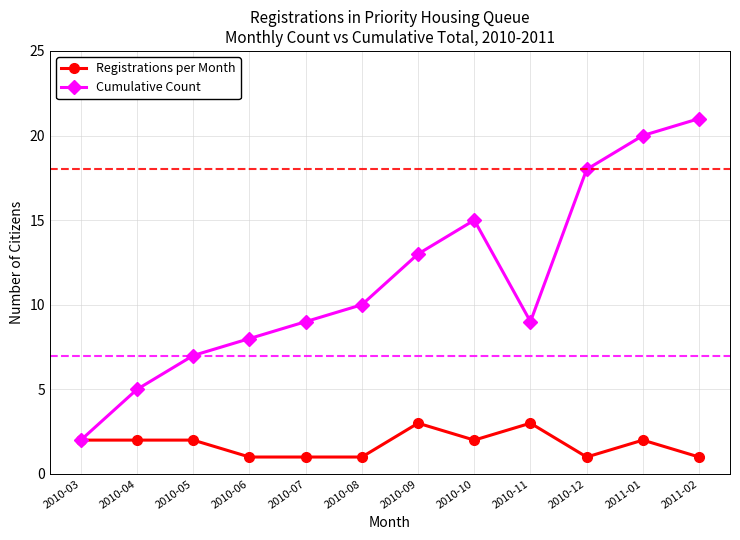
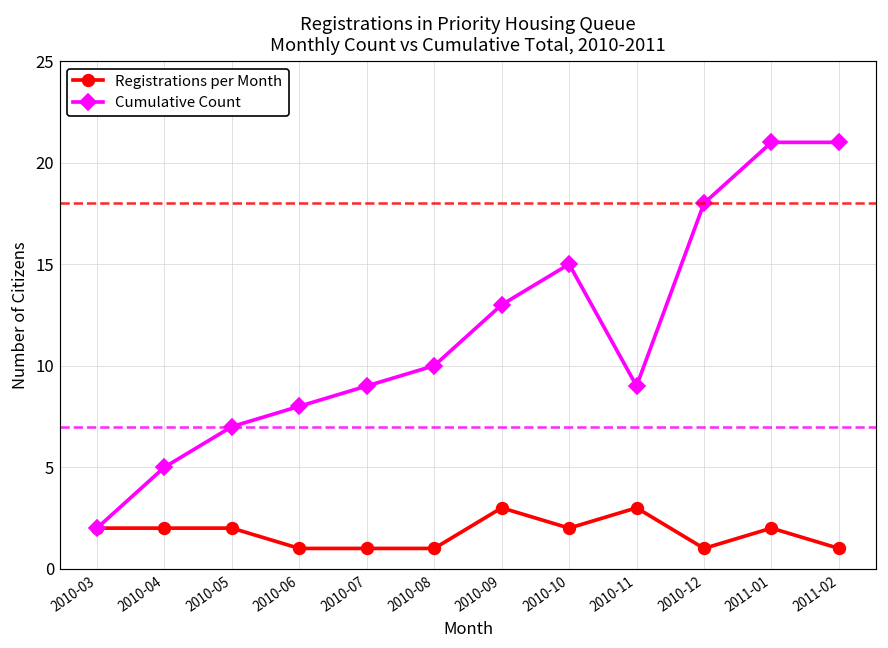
Cumulative Count, 2011-01: 20 -> 21
